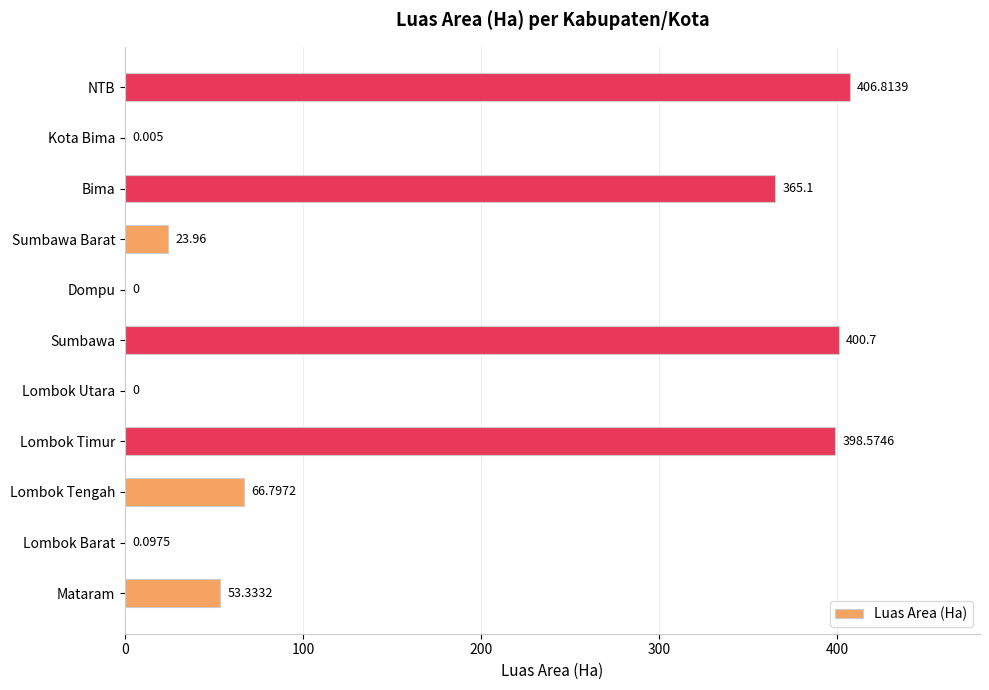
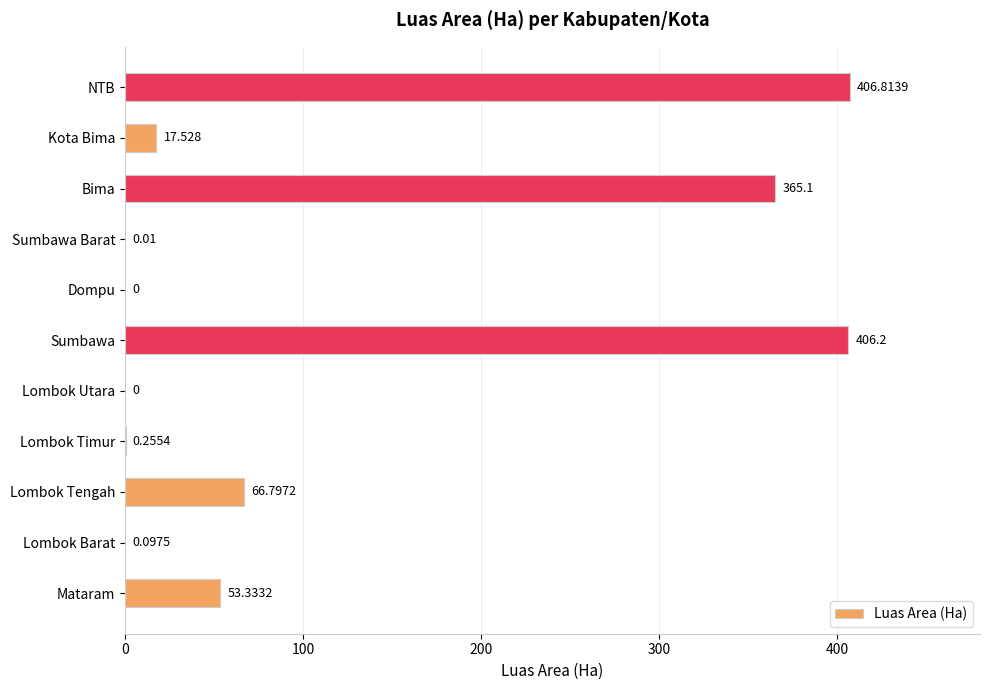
Kota Bima: 0.005 -> 17.528
Sumbawa Barat: 23.96 -> 0.01
Sumbawa: 400.7 -> 406.2
Lombok Timur: 398.5746 -> 0.2554
